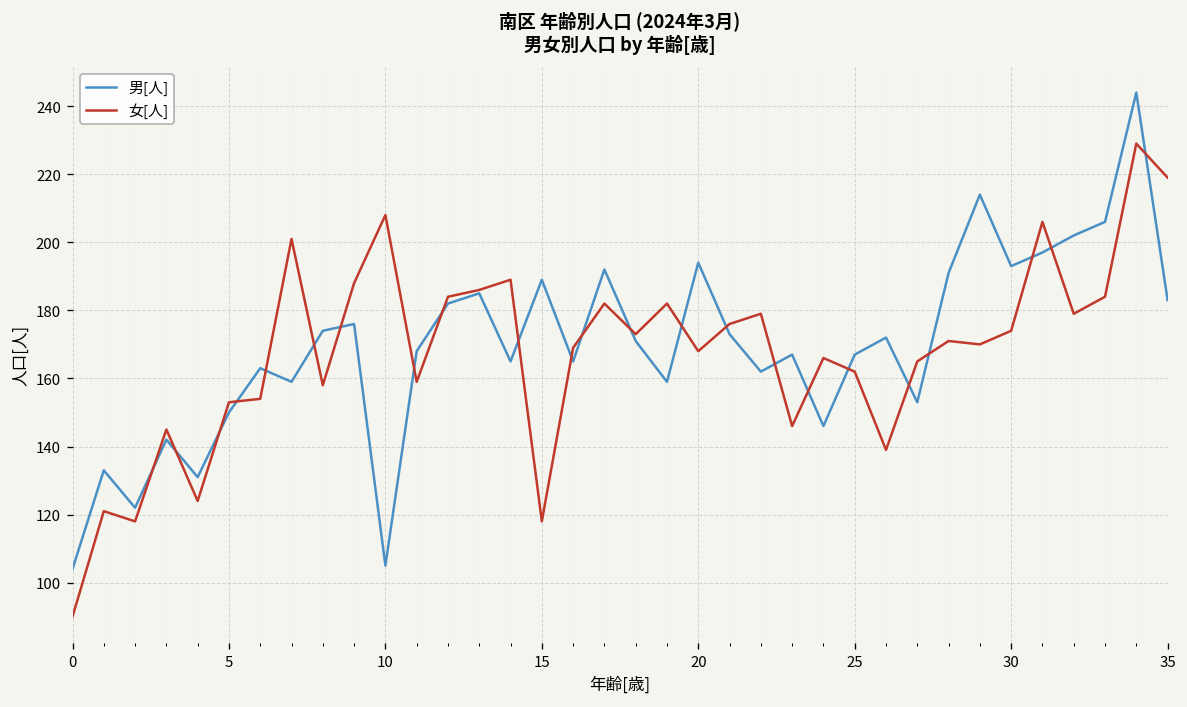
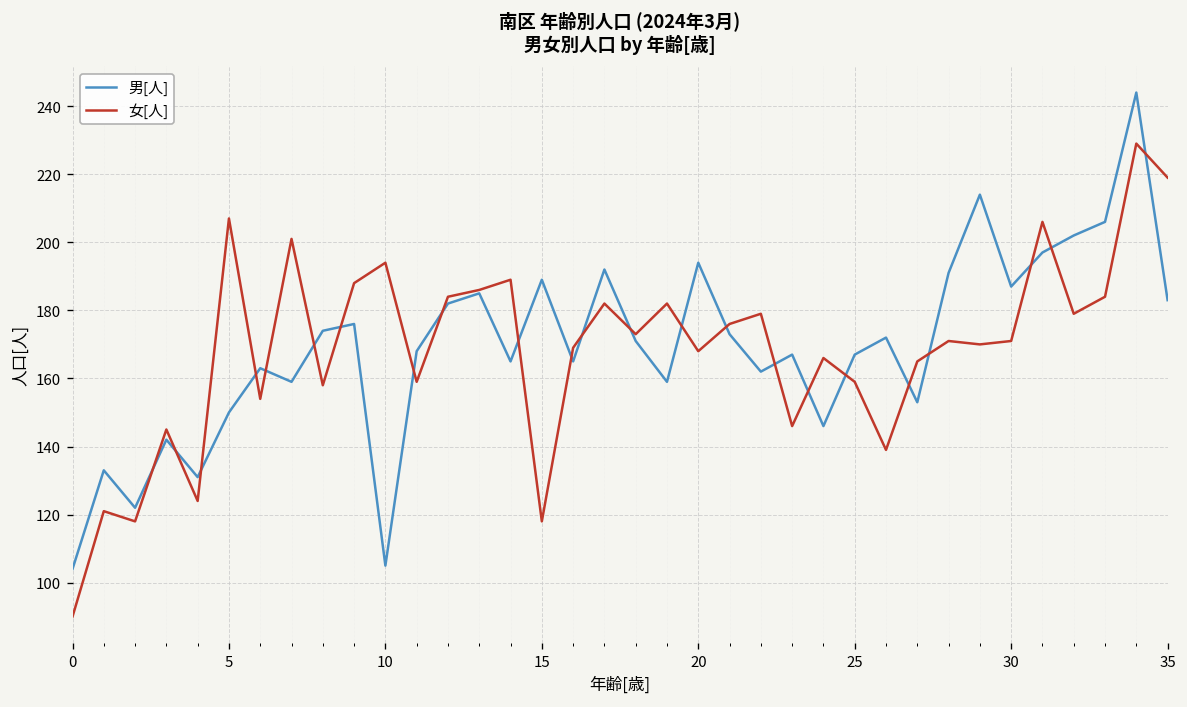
女[人], 5: 153 -> 207
女[人], 10: 208 -> 194
女[人], 25: 162 -> 159
男[人], 30: 193 -> 187
女[人], 30: 174 -> 171
